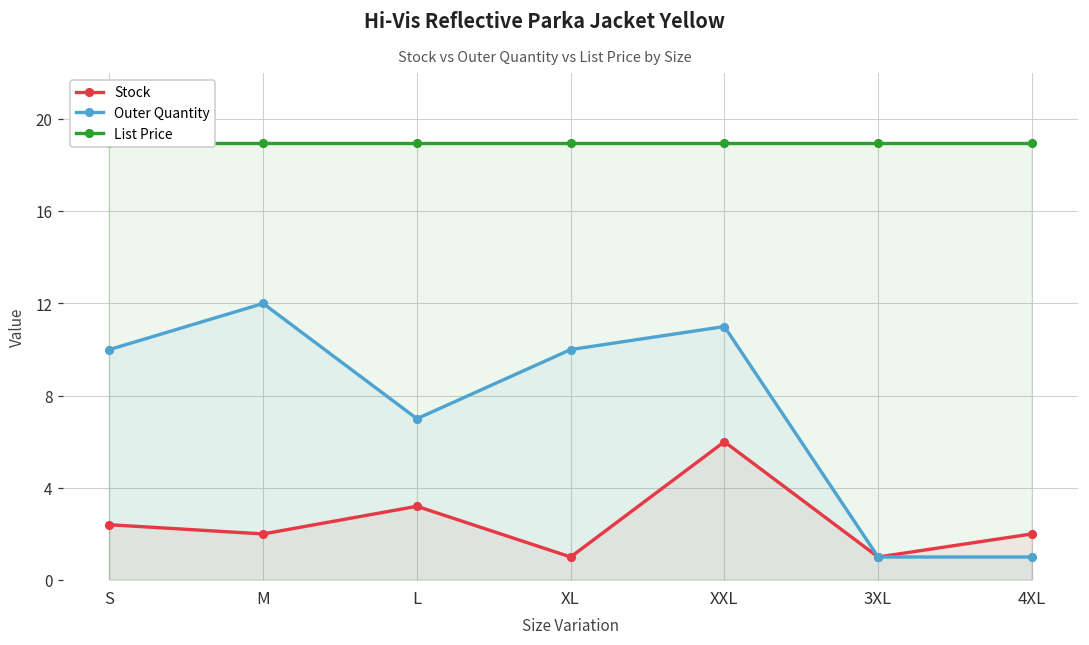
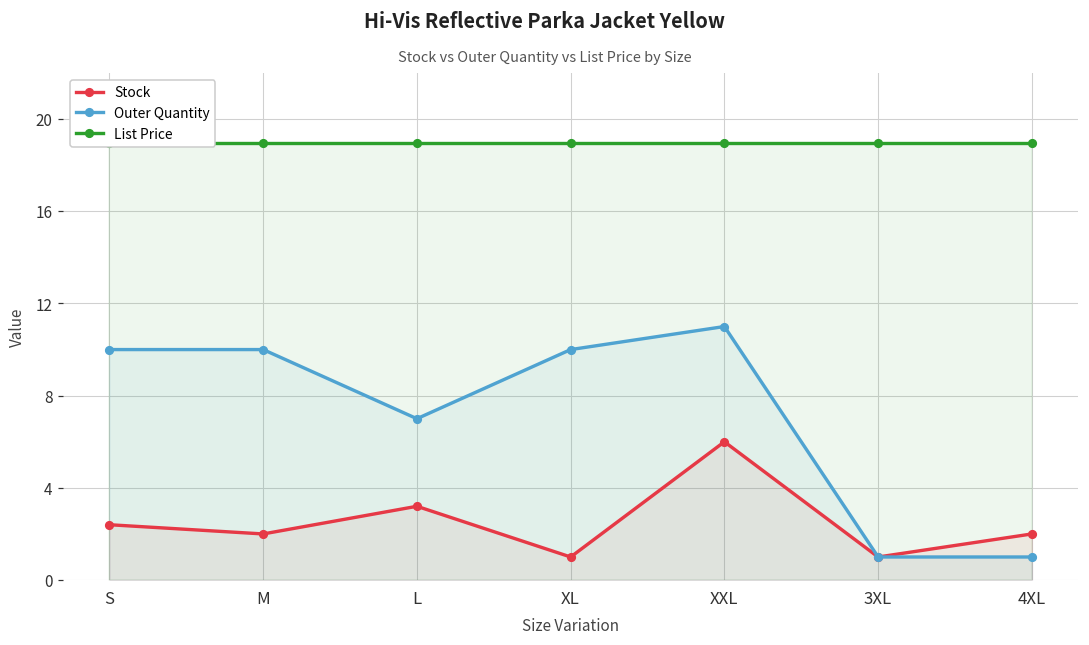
Outer Quantity, M: 12 -> 10
